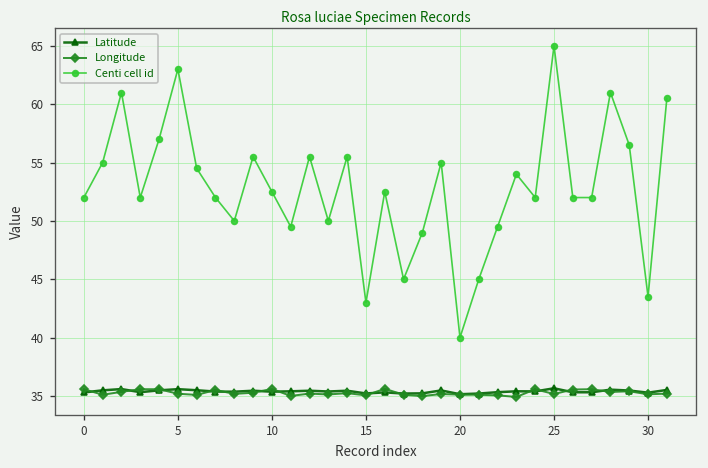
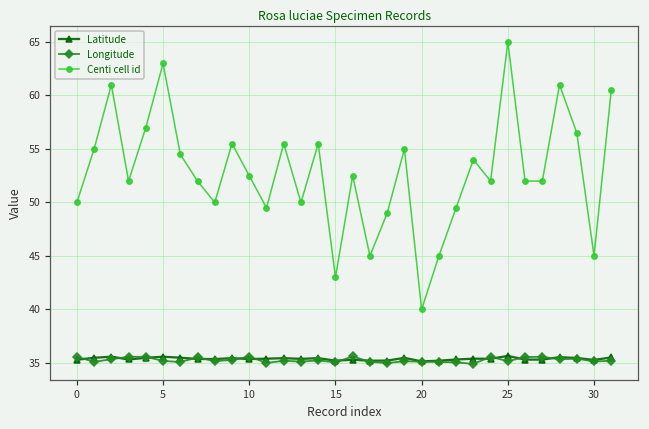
Centi cell id, 0: 52 -> 50
Centi cell id, 30: 44 -> 45
